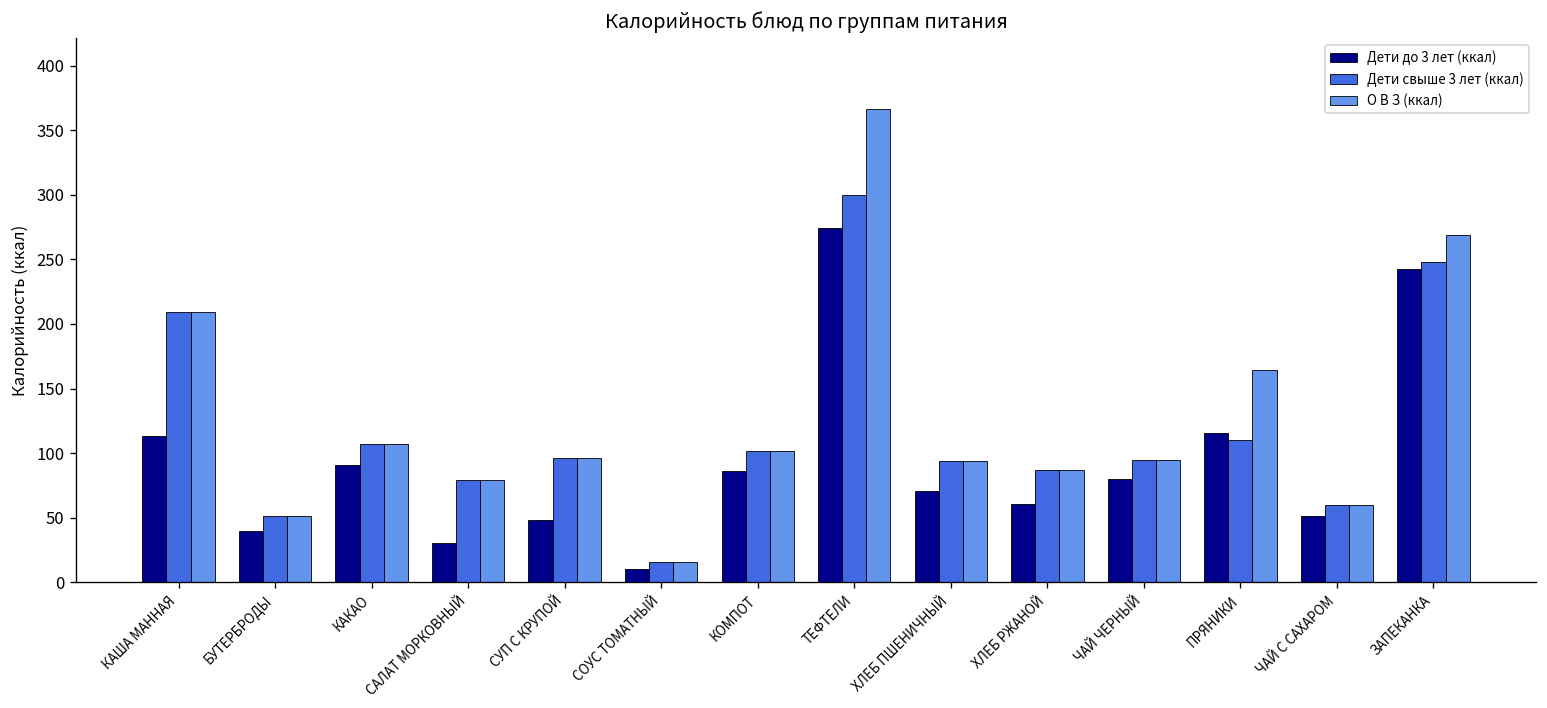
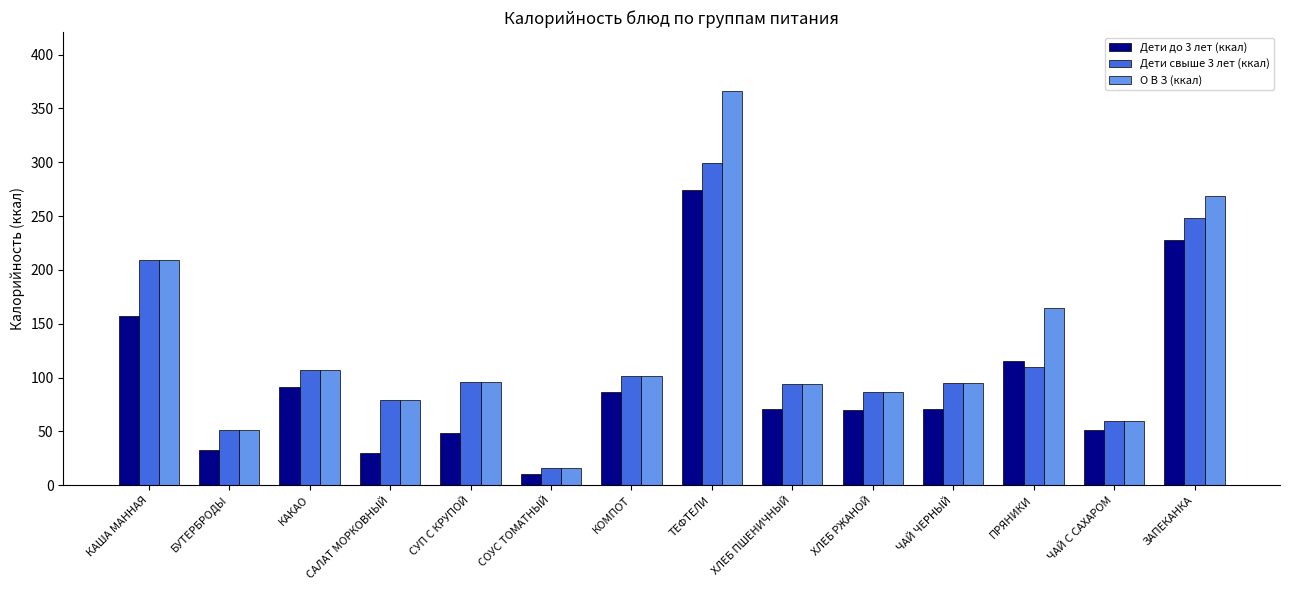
Дети до 3 лет (ккал), КАША МАННАЯ: 114 -> 157
Дети до 3 лет (ккал), БУТЕРБРОДЫ: 40 -> 32
Дети до 3 лет (ккал), ХЛЕБ РЖАНОЙ: 61 -> 70
Дети до 3 лет (ккал), ЧАЙ ЧЕРНЫЙ: 80 -> 71
Дети до 3 лет (ккал), ЗАПЕКАНКА: 243 -> 227
